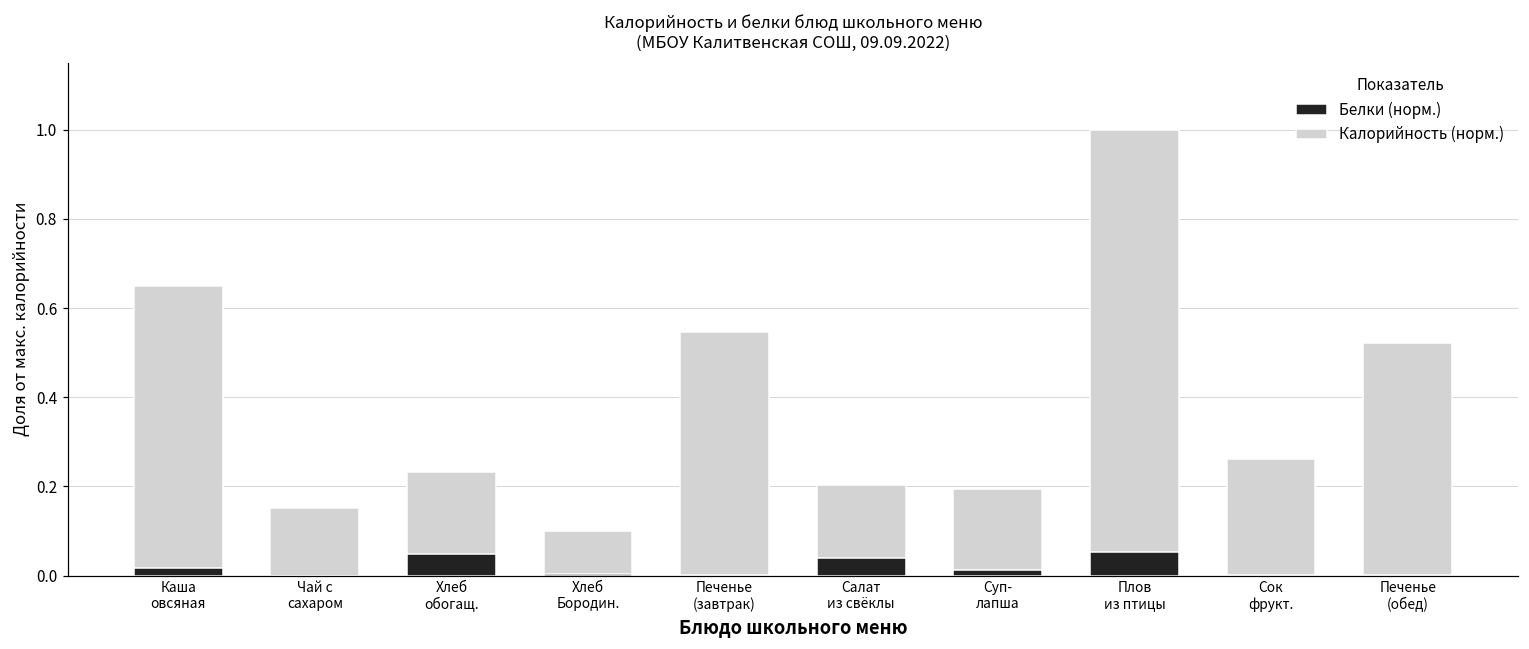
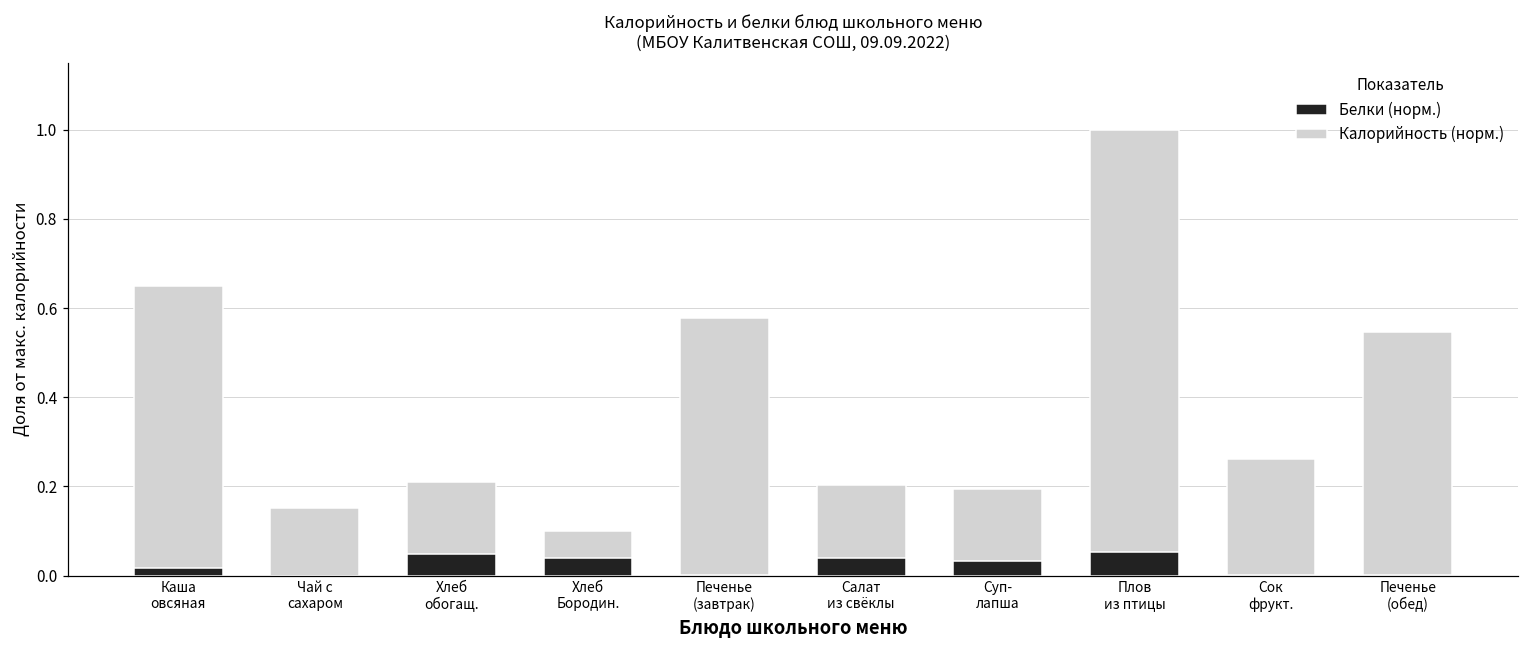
Калорийность (норм.), Хлеб обогащ.: 0.23 -> 0.21
Белки (норм.), Хлеб Бородин.: 0.00 -> 0.04
Калорийность (норм.), Печенье (завтрак): 0.55 -> 0.58
Белки (норм.), Суп- лапша: 0.01 -> 0.03
Калорийность (норм.), Печенье (обед): 0.52 -> 0.55
